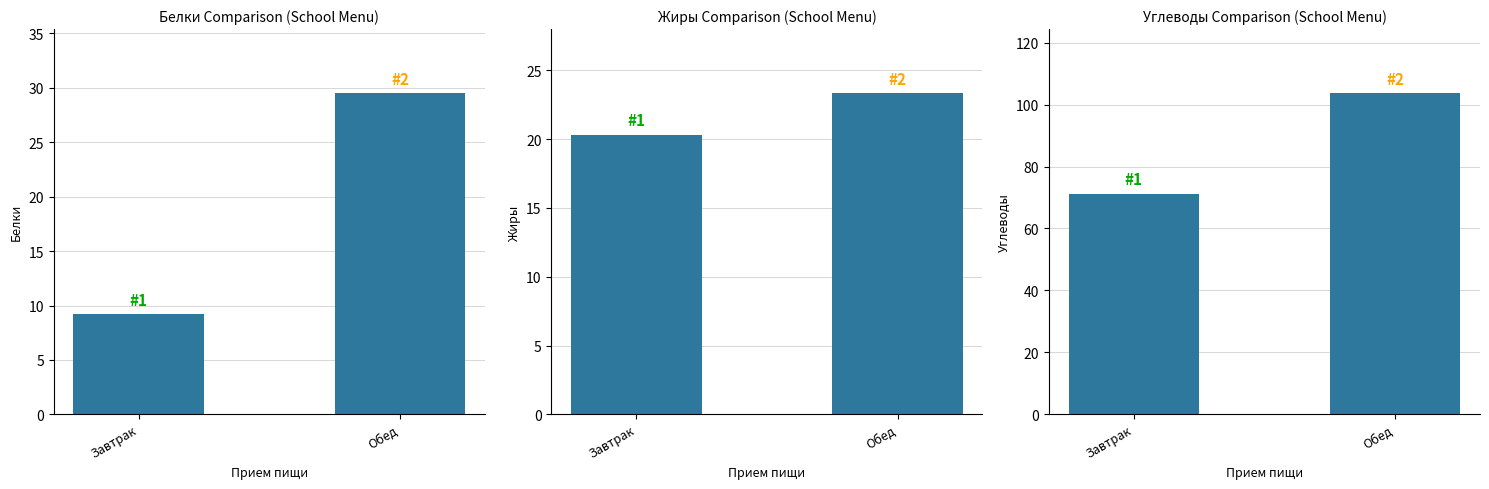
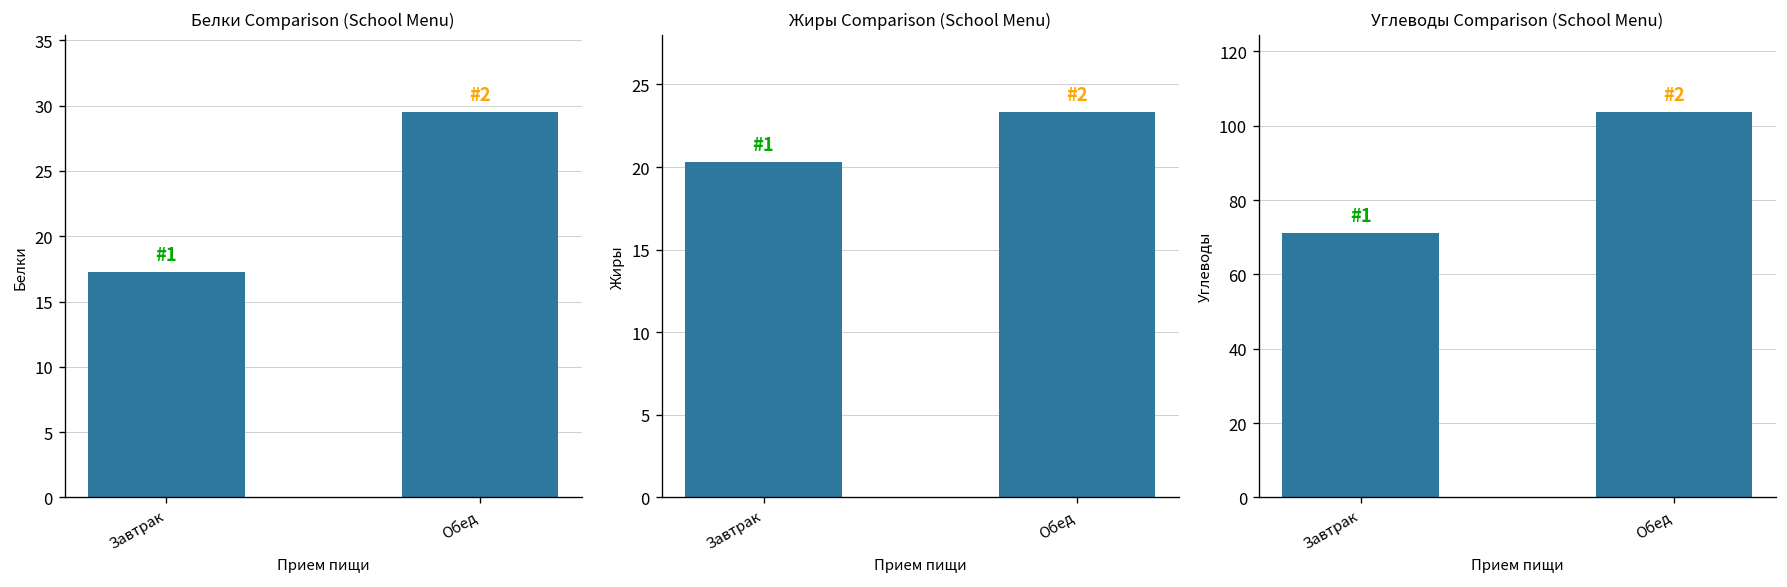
Белки Comparison (School Menu), Завтрак: 9.2 -> 17.3
